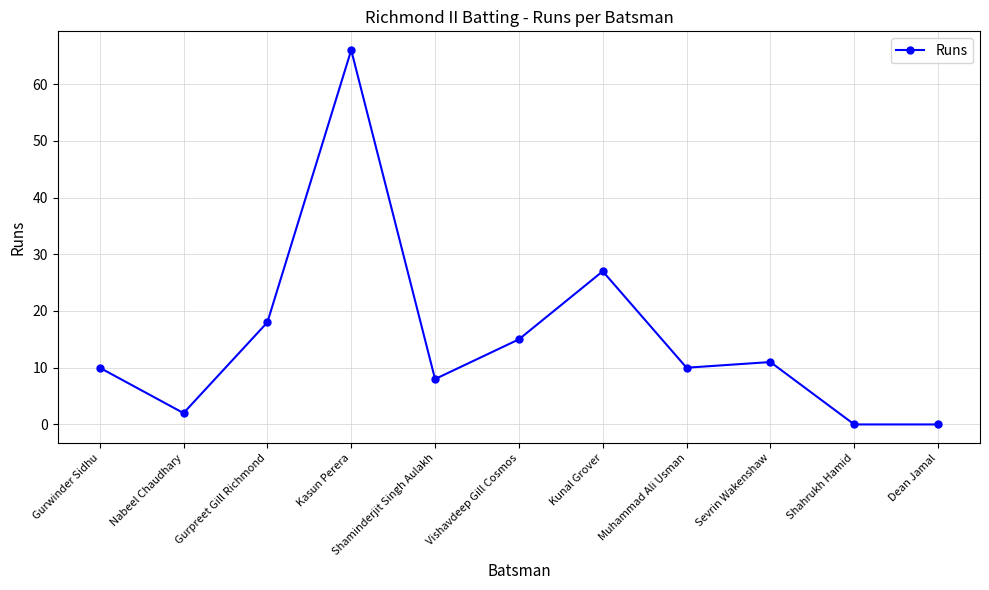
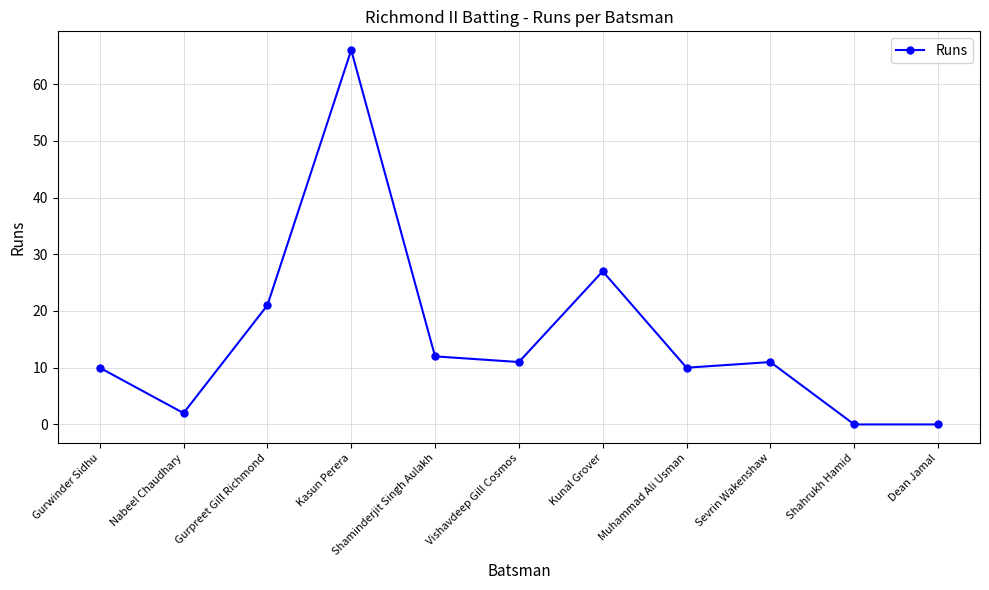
Gurpreet Gill Richmond: 18 -> 21
Shaminderjit Singh Aulakh: 8 -> 12
Vishavdeep Gill Cosmos: 15 -> 11
